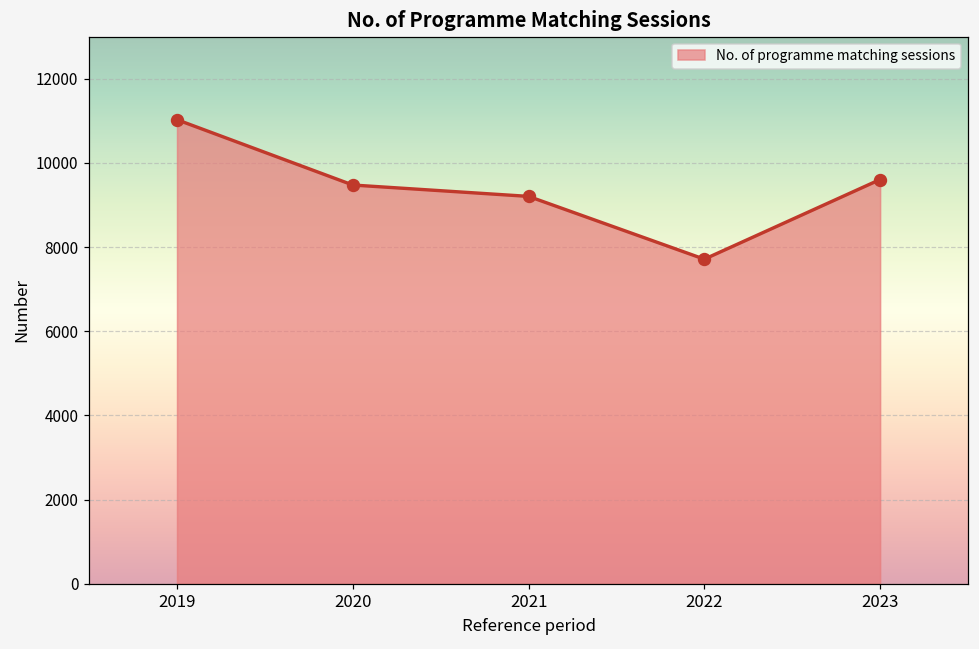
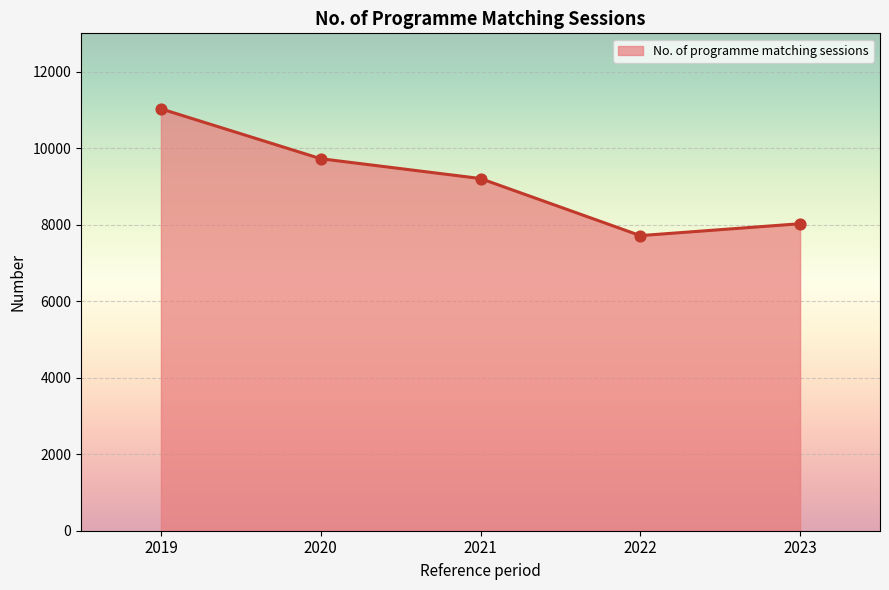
2020: 9500 -> 9700
2023: 9600 -> 8000
